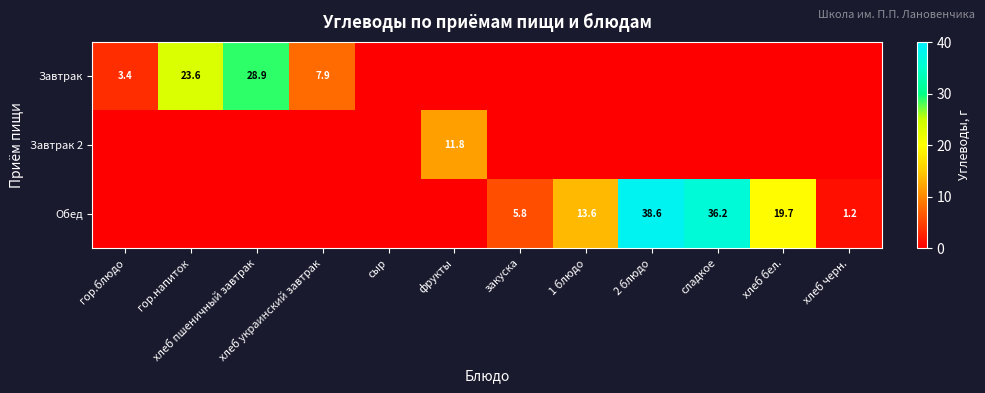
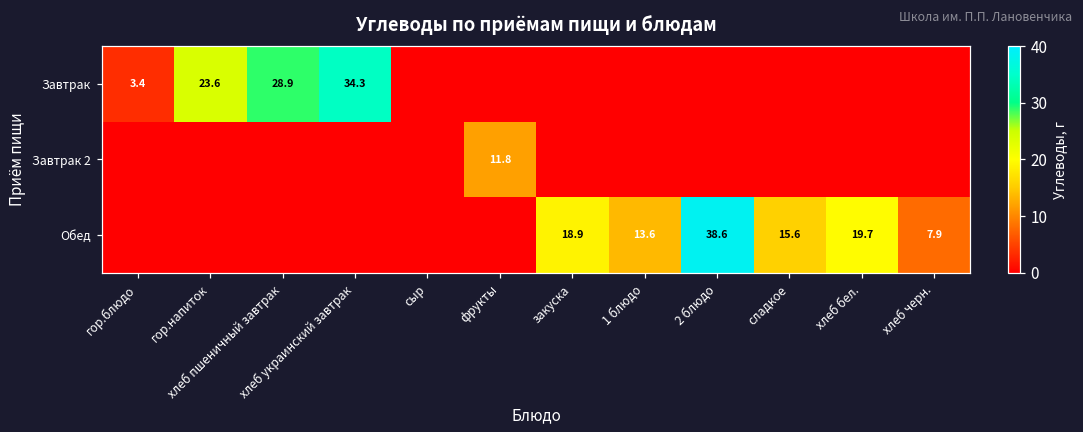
Завтрак, хлеб украинский завтрак: 7.9 -> 34.3
Обед, закуска: 5.8 -> 18.9
Обед, сладкое: 36.2 -> 15.6
Обед, хлеб черн.: 1.2 -> 7.9
